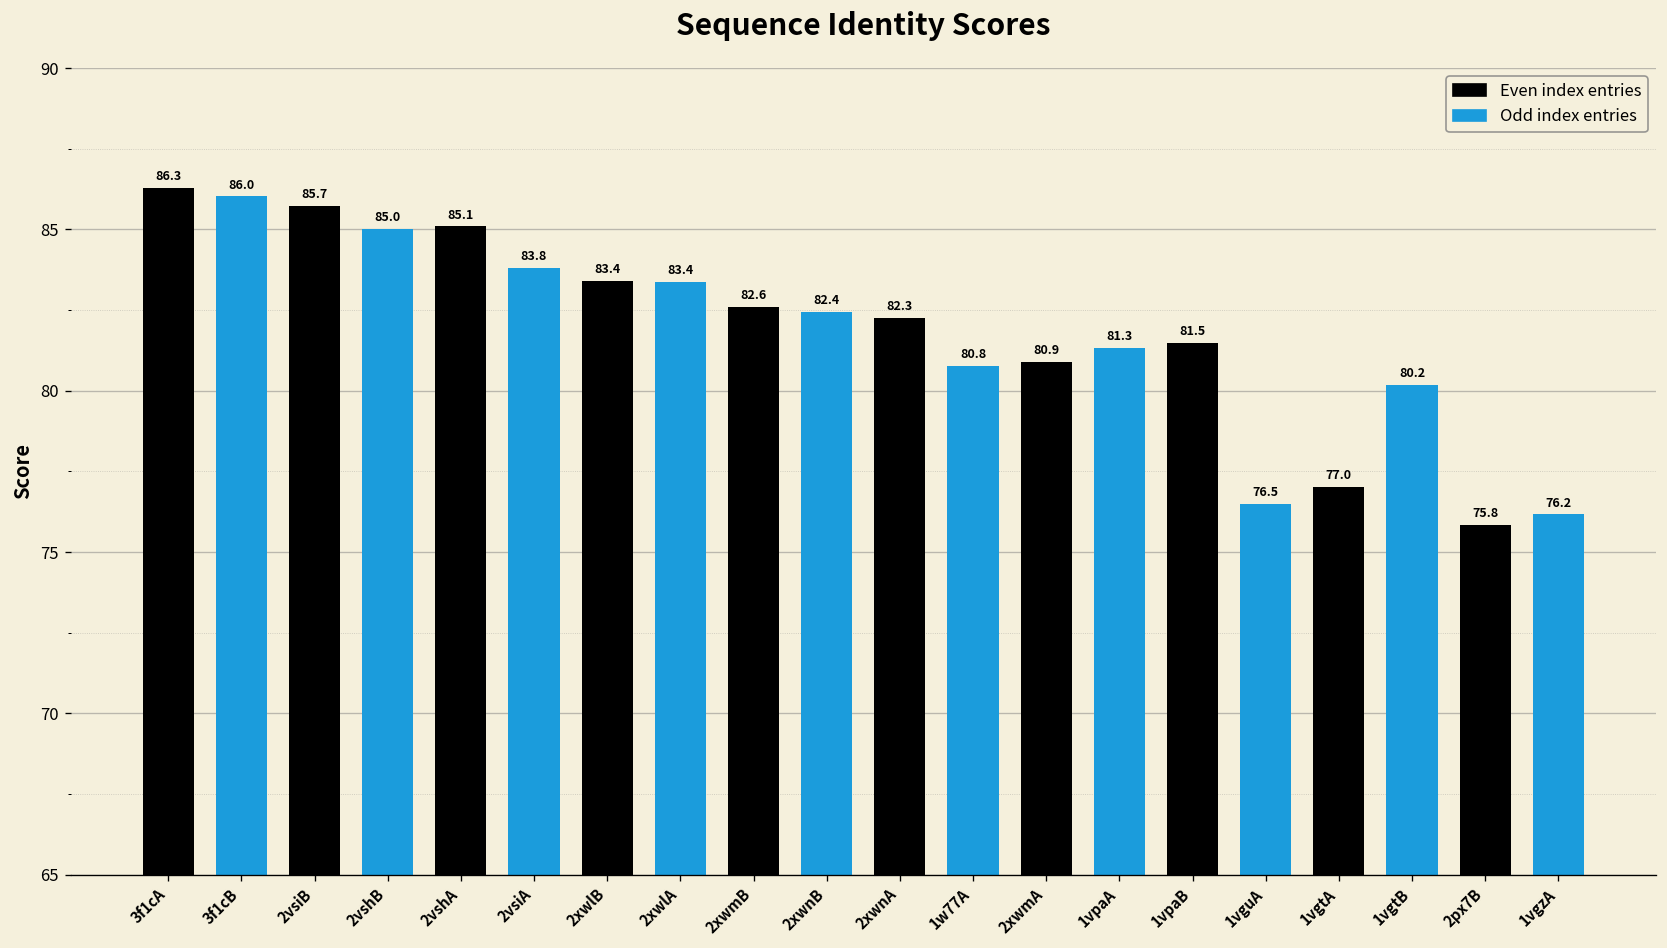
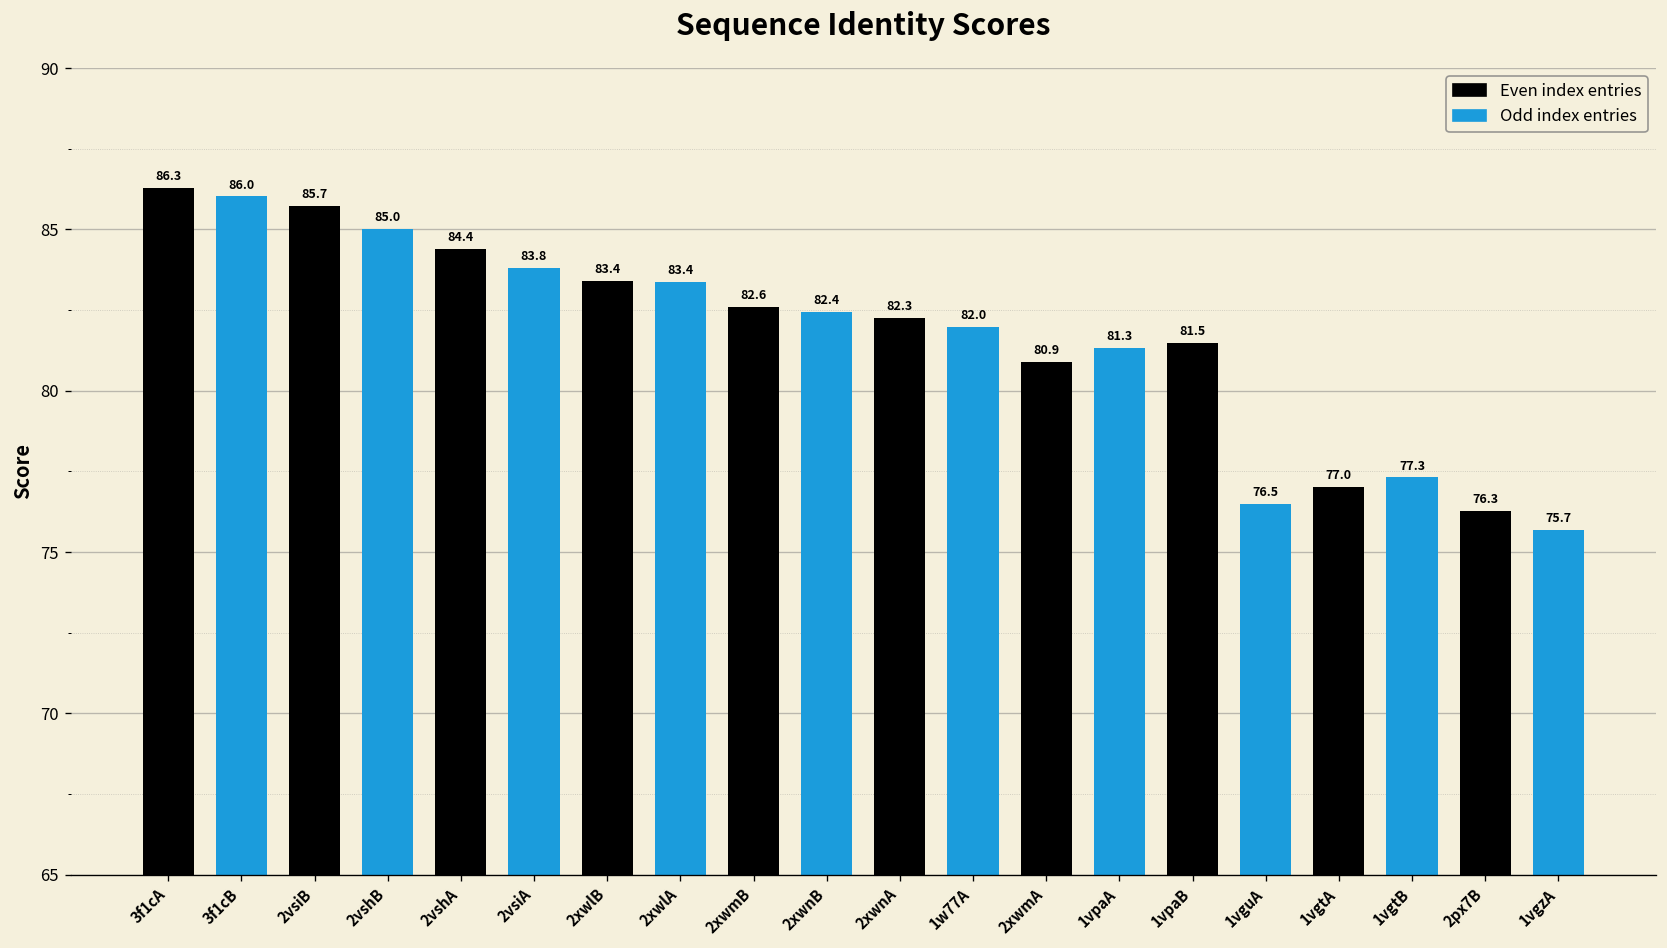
2vshA: 85.1 -> 84.4
1w77A: 80.8 -> 82.0
1vgtB: 80.2 -> 77.3
2px7B: 75.8 -> 76.3
1vgzA: 76.2 -> 75.7
